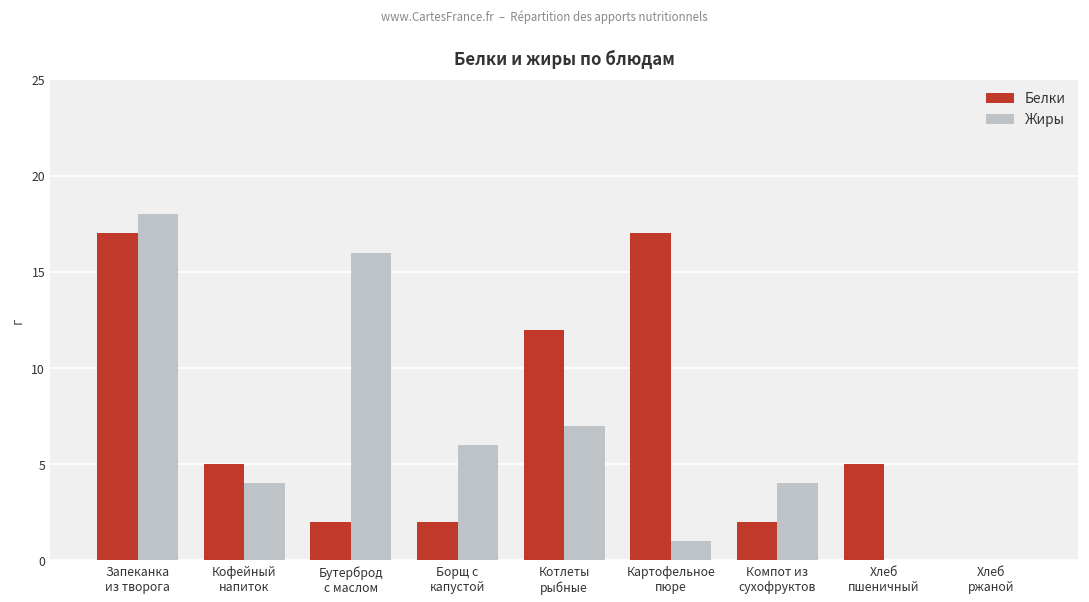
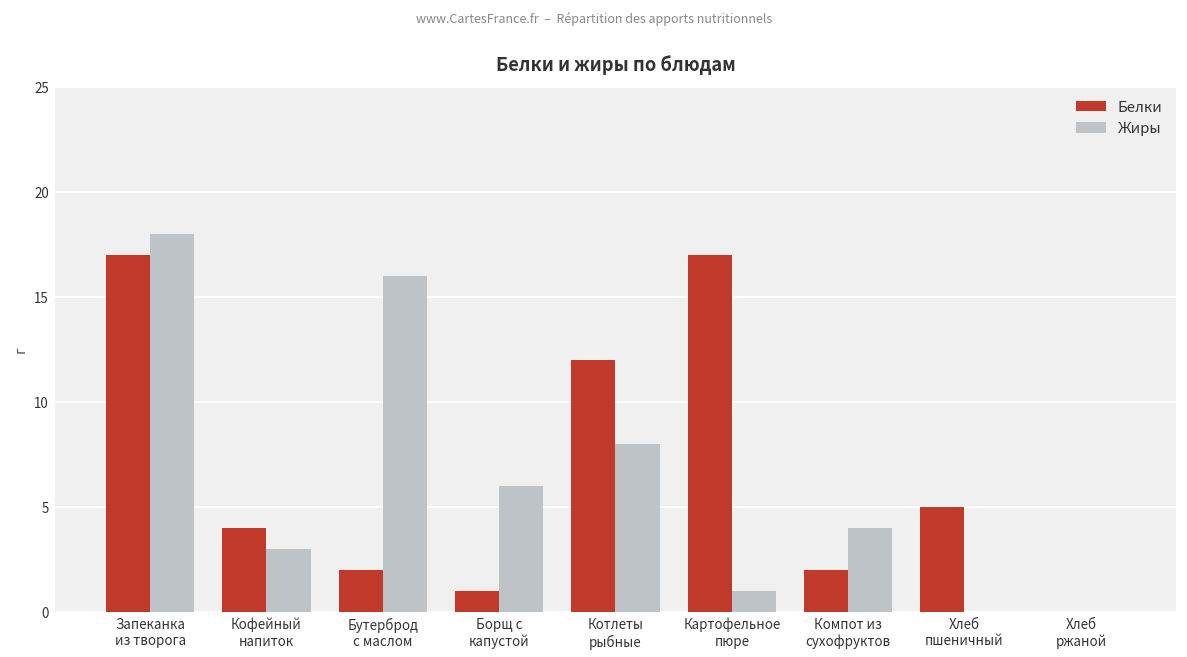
Белки, Кофейный напиток: 5 -> 4
Жиры, Кофейный напиток: 4 -> 3
Белки, Борщ с капустой: 2 -> 1
Жиры, Котлеты рыбные: 7 -> 8
